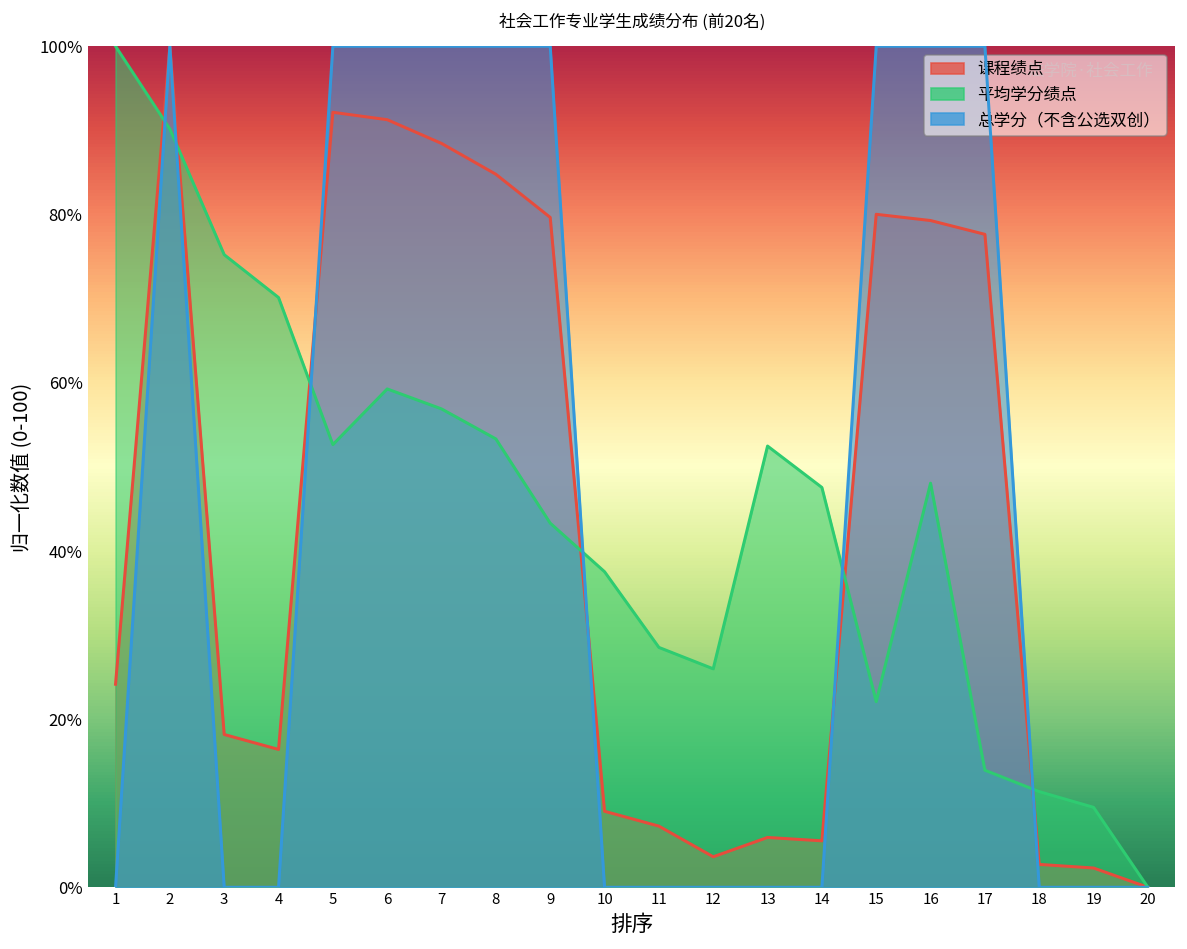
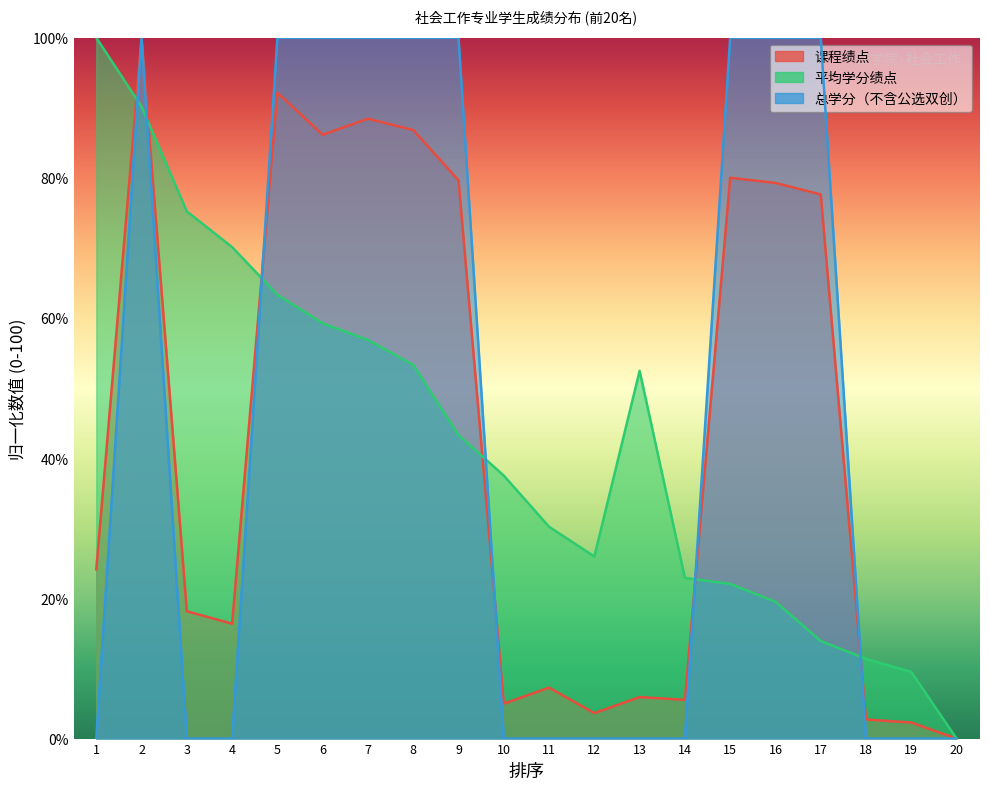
平均学分绩点, 5: 53% -> 63%
课程绩点, 6: 91% -> 86%
课程绩点, 8: 85% -> 87%
课程绩点, 10: 9% -> 5%
平均学分绩点, 11: 29% -> 30%
平均学分绩点, 14: 48% -> 23%
平均学分绩点, 16: 48% -> 20%
